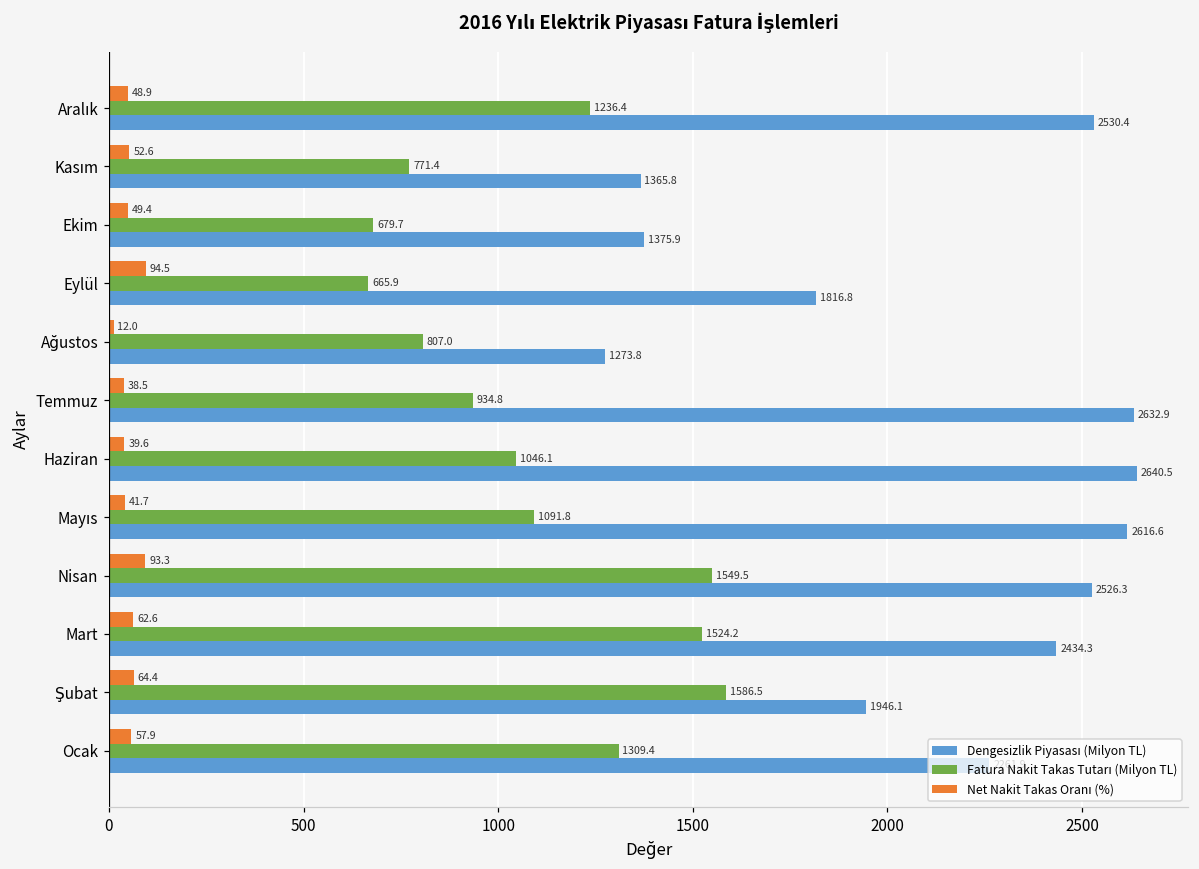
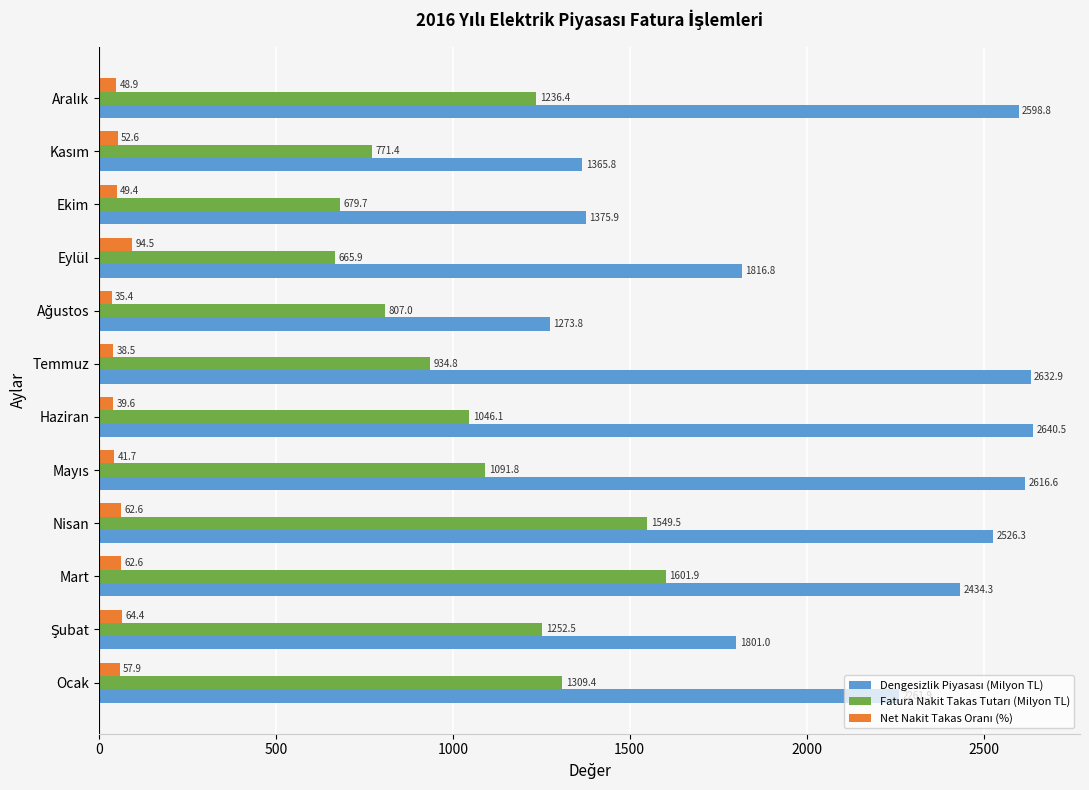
Dengesizlik Piyasası (Milyon TL), Aralık: 2530.4 -> 2598.8
Net Nakit Takas Oranı (%), Ağustos: 12.0 -> 35.4
Net Nakit Takas Oranı (%), Nisan: 93.3 -> 62.6
Fatura Nakit Takas Tutarı (Milyon TL), Mart: 1524.2 -> 1601.9
Fatura Nakit Takas Tutarı (Milyon TL), Şubat: 1586.5 -> 1252.5
Dengesizlik Piyasası (Milyon TL), Şubat: 1946.1 -> 1801.0
